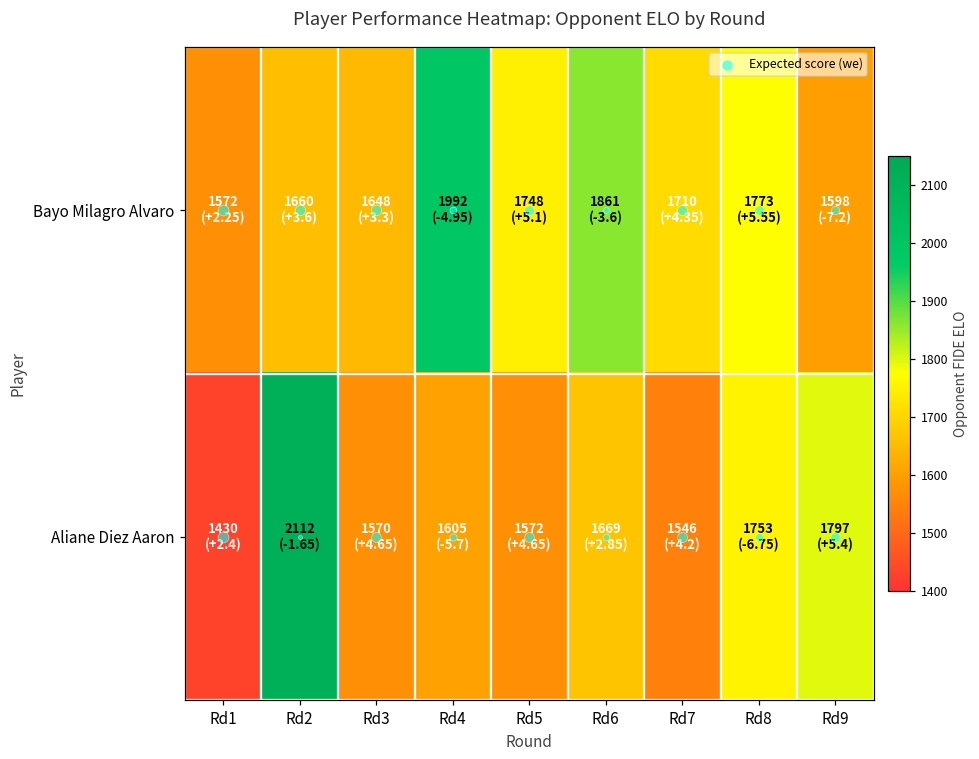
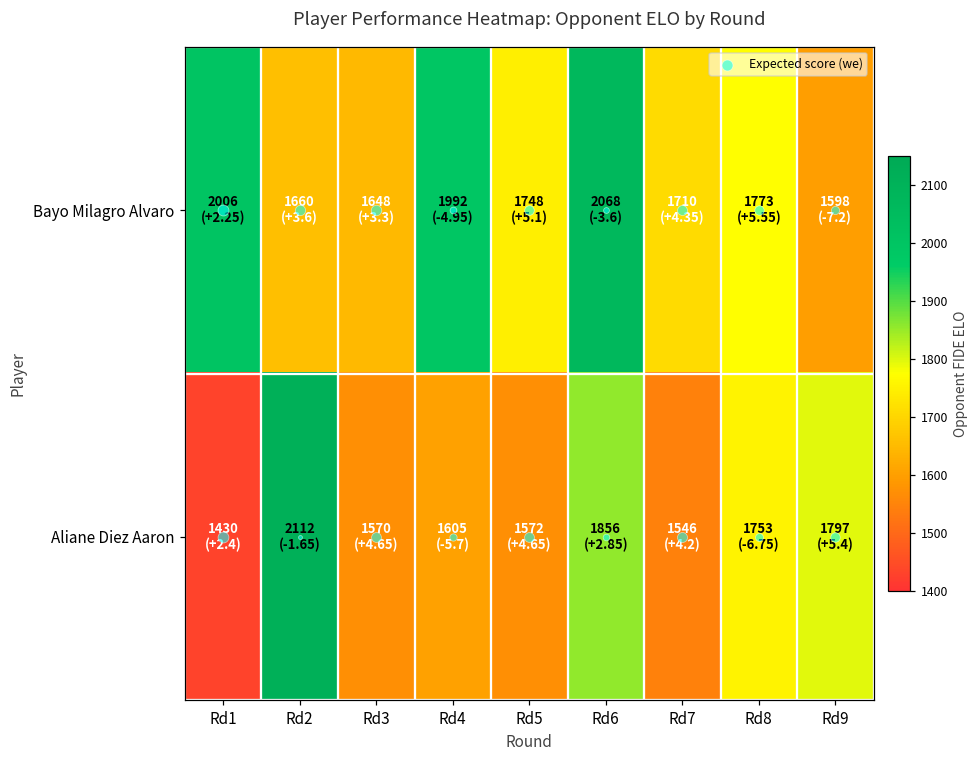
Bayo Milagro Alvaro, Rd1: 1572 -> 2006
Bayo Milagro Alvaro, Rd6: 1861 -> 2068
Aliane Diez Aaron, Rd6: 1669 -> 1856
